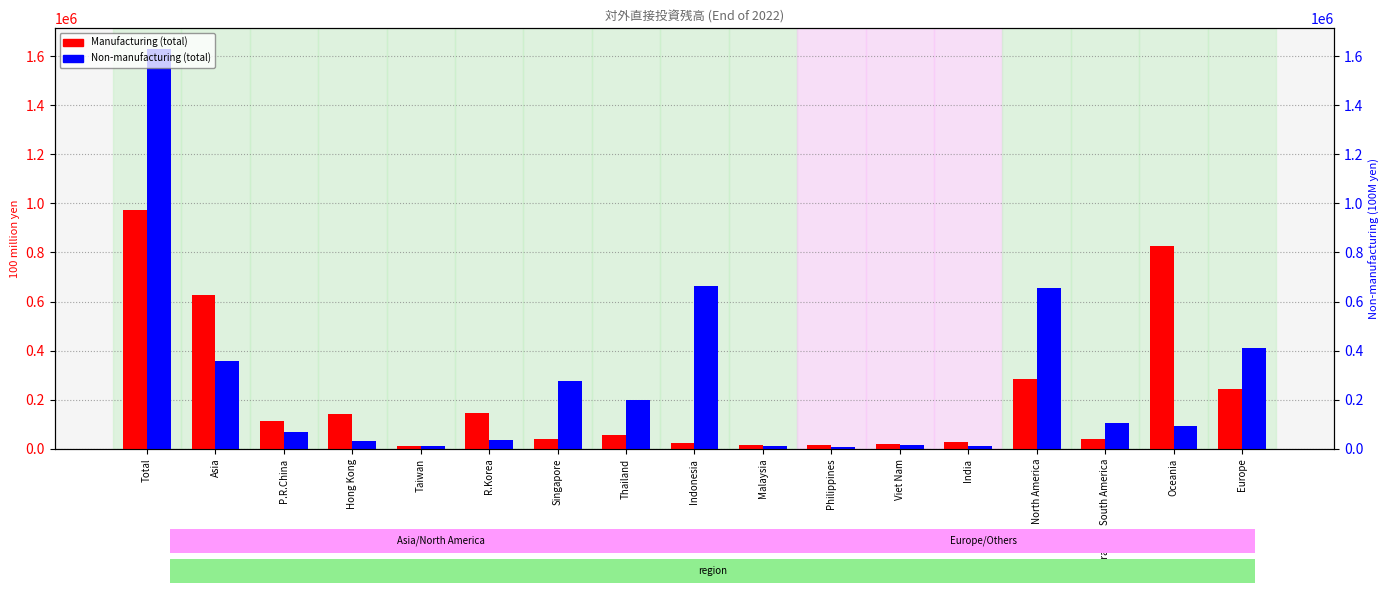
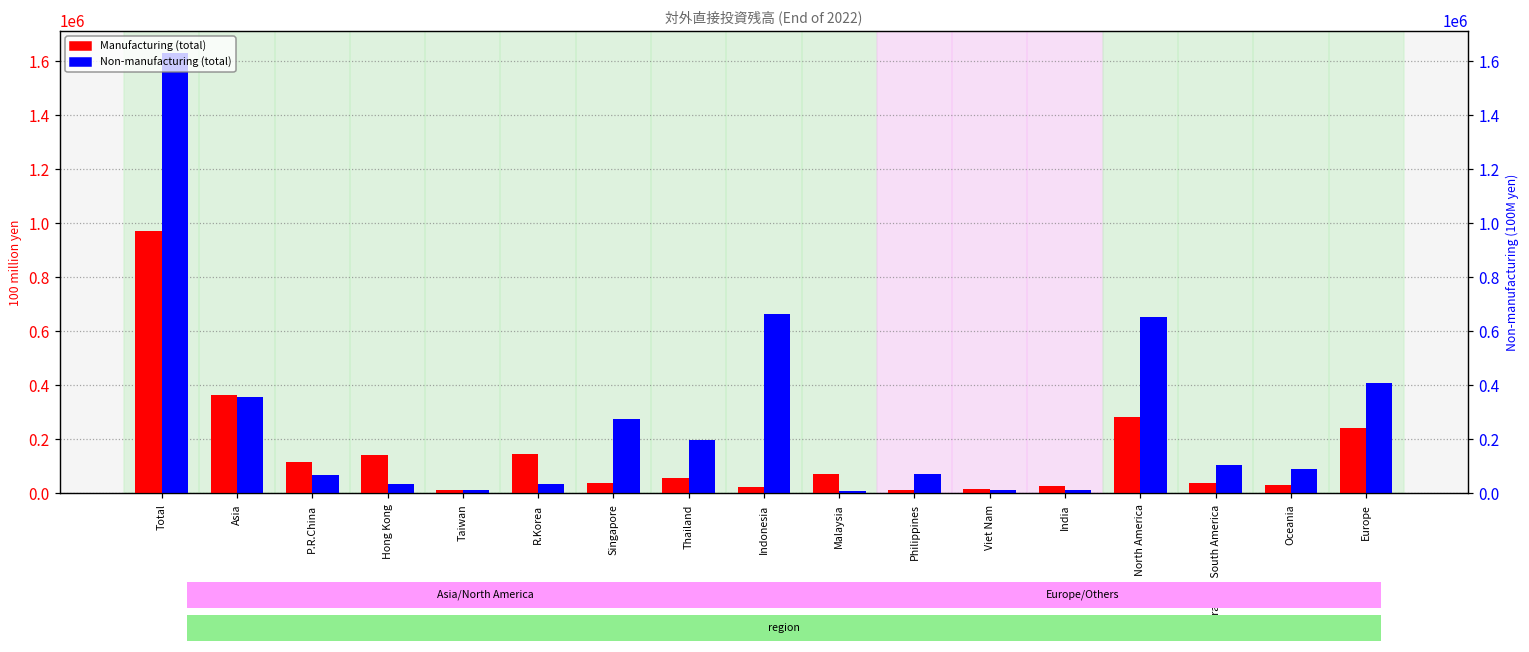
Manufacturing (total), Asia: 630000 -> 360000
Manufacturing (total), Malaysia: 20000 -> 70000
Non-manufacturing (total), Philippines: 10000 -> 70000
Manufacturing (total), Oceania: 830000 -> 30000
